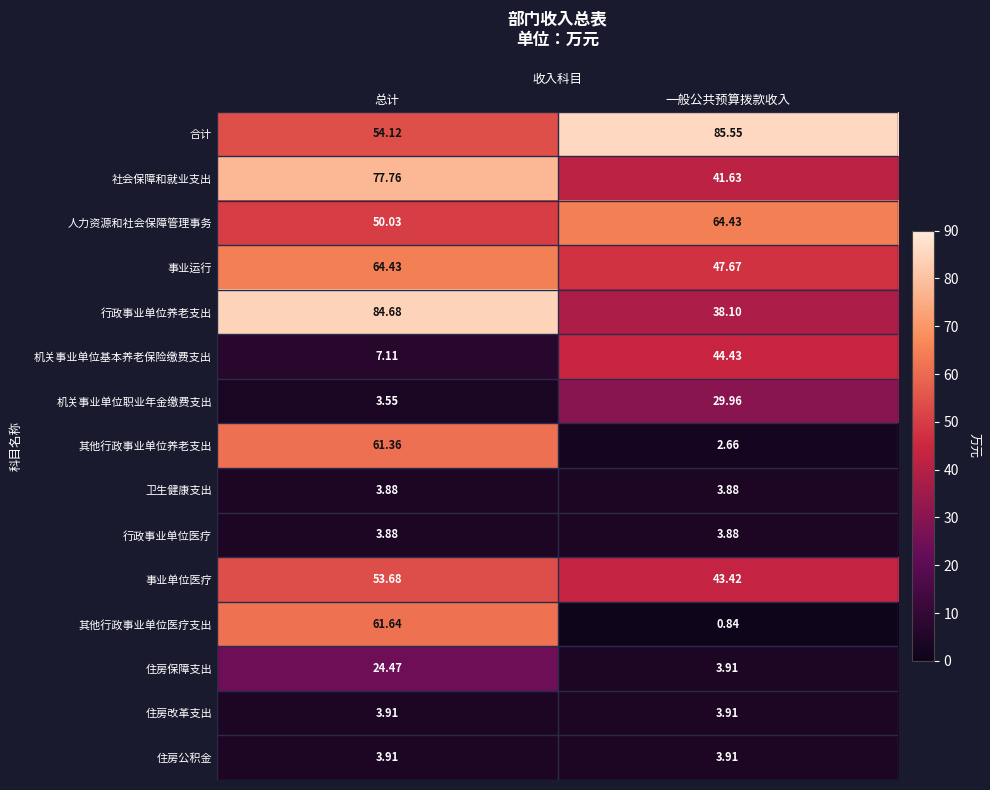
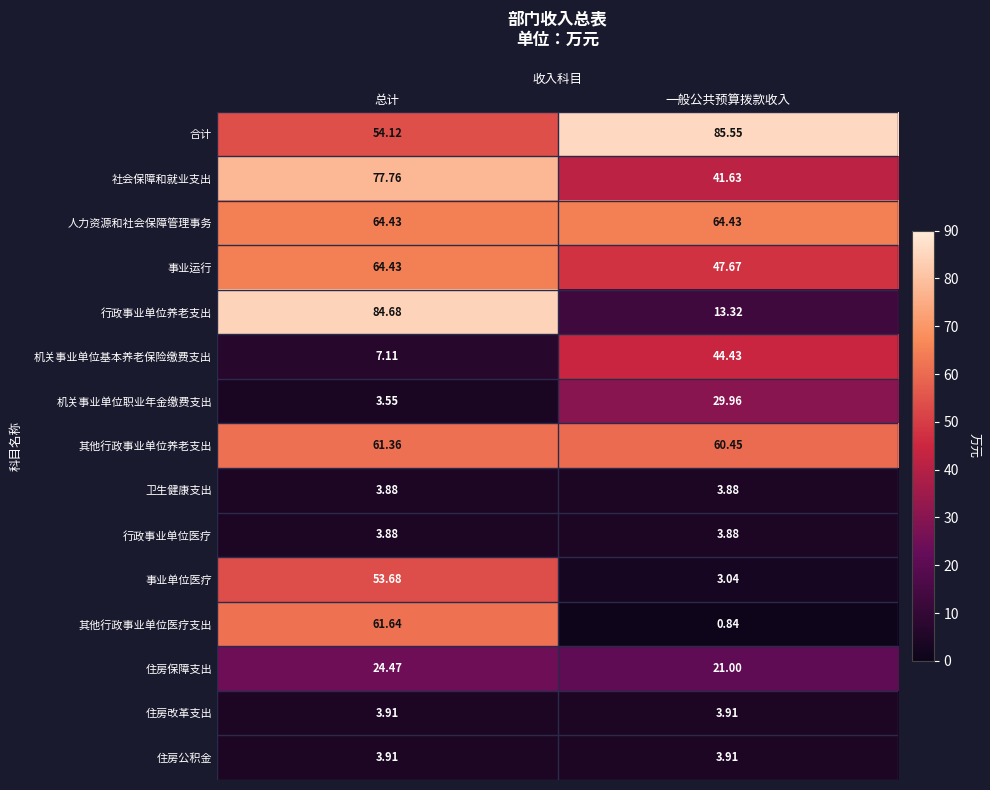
人力资源和社会保障管理事务, 总计: 50.03 -> 64.43
行政事业单位养老支出, 一般公共预算拨款收入: 38.10 -> 13.32
其他行政事业单位养老支出, 一般公共预算拨款收入: 2.66 -> 60.45
事业单位医疗, 一般公共预算拨款收入: 43.42 -> 3.04
住房保障支出, 一般公共预算拨款收入: 3.91 -> 21.00
